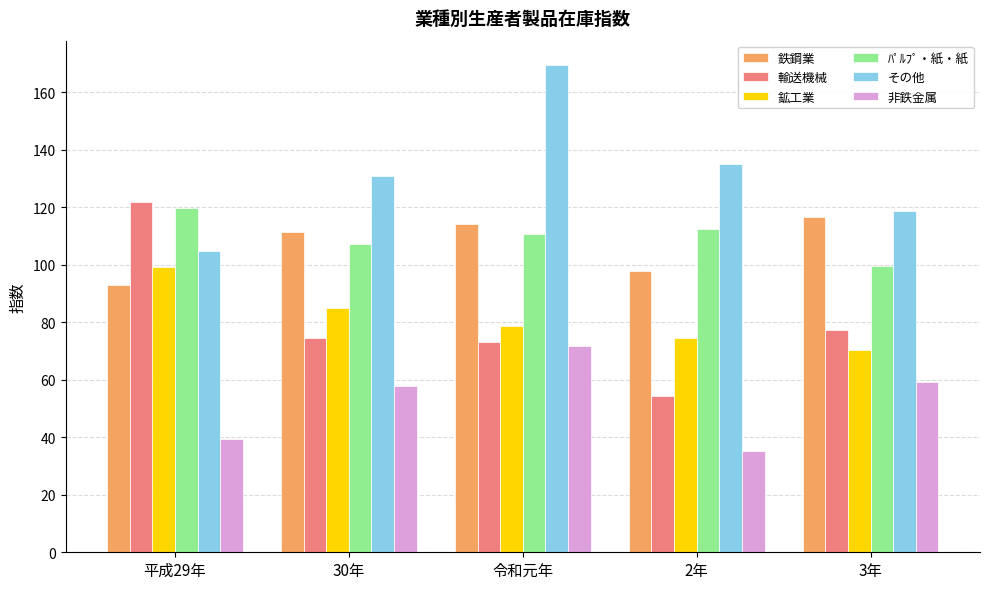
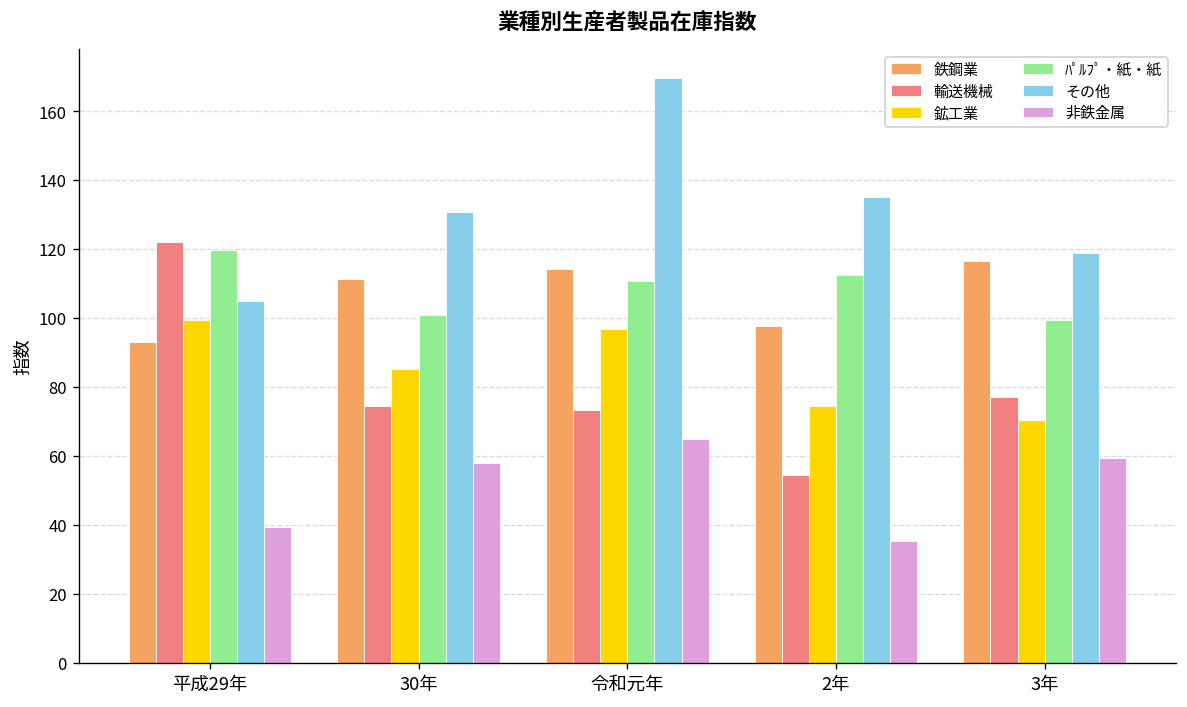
ﾊﾟﾙﾌﾟ・紙・紙, 30年: 107 -> 101
鉱工業, 令和元年: 79 -> 97
非鉄金属, 令和元年: 72 -> 65
